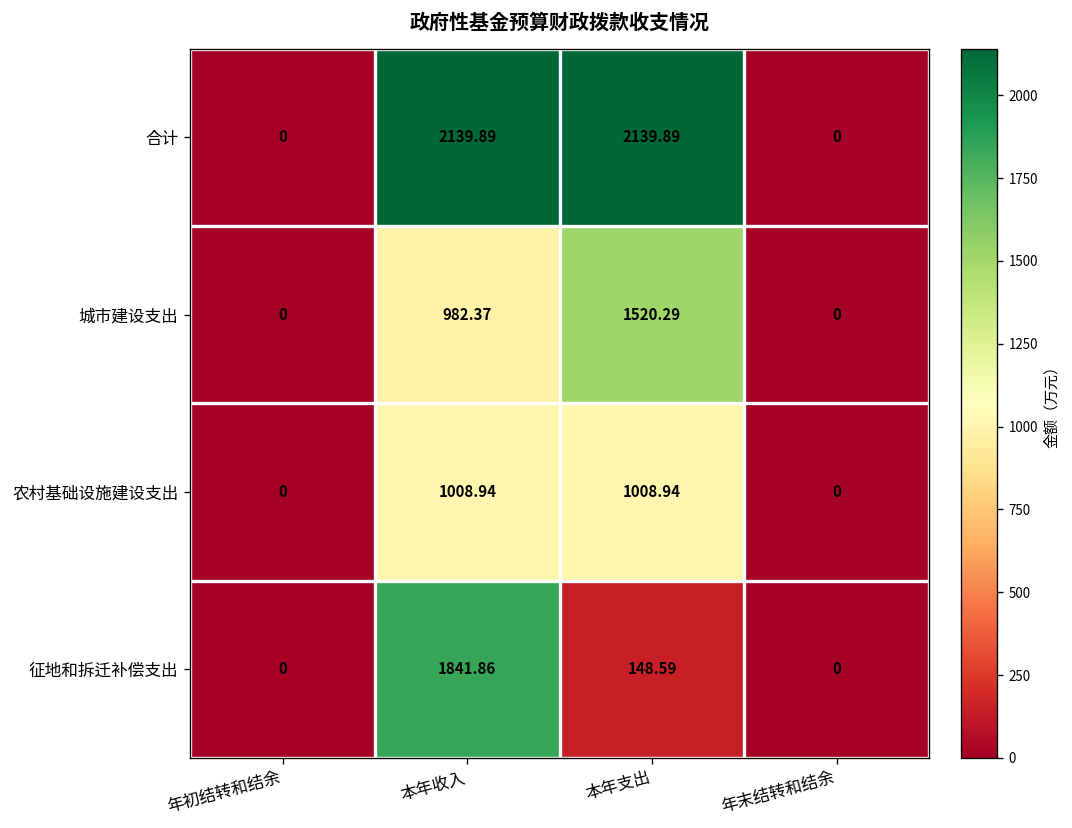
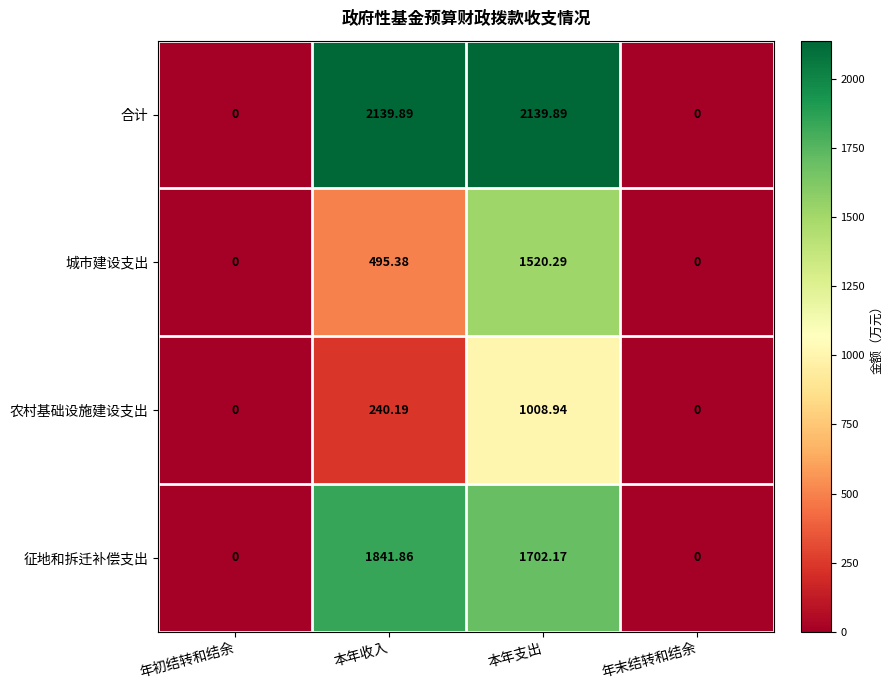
城市建设支出, 本年收入: 982.37 -> 495.38
农村基础设施建设支出, 本年收入: 1008.94 -> 240.19
征地和拆迁补偿支出, 本年支出: 148.59 -> 1702.17
